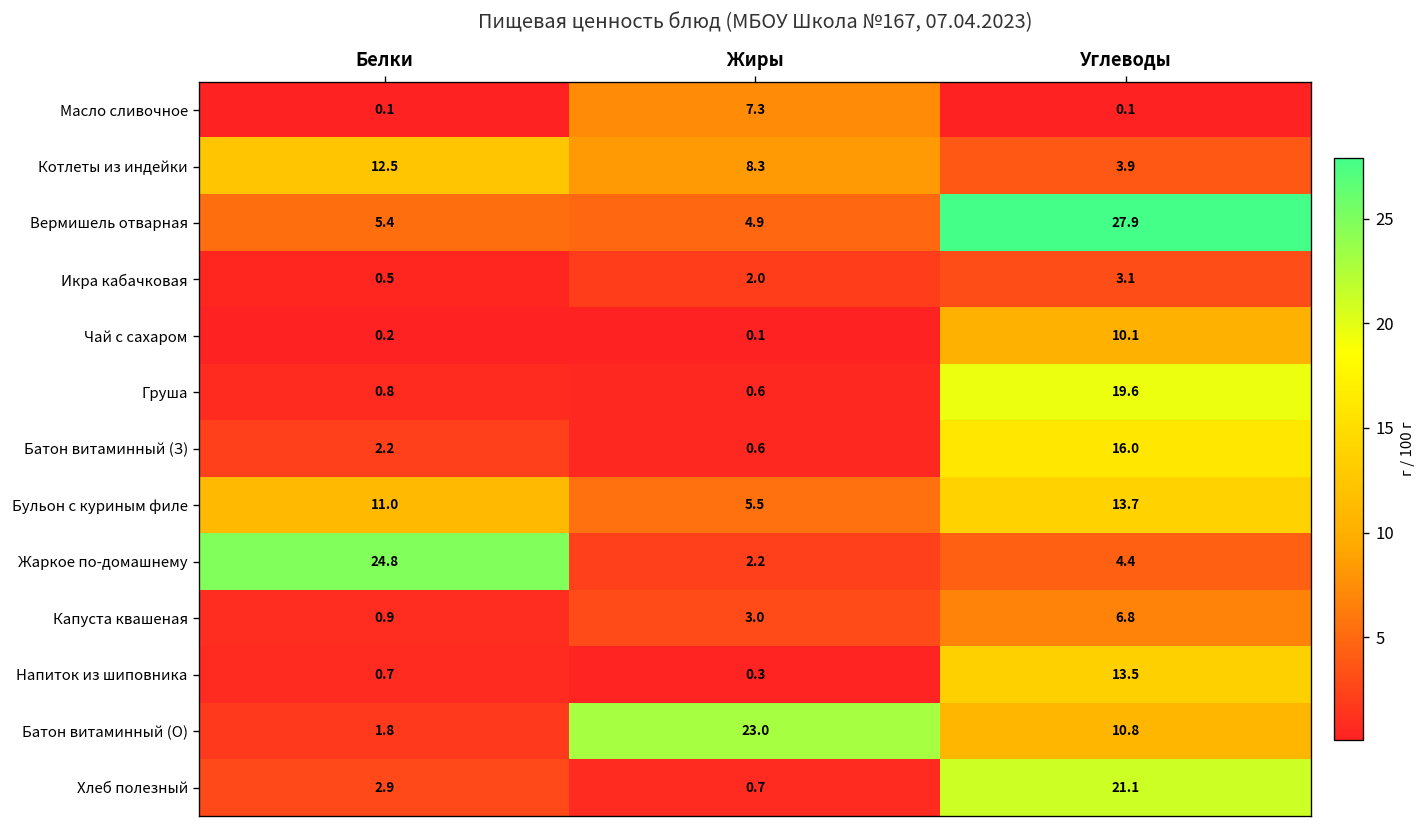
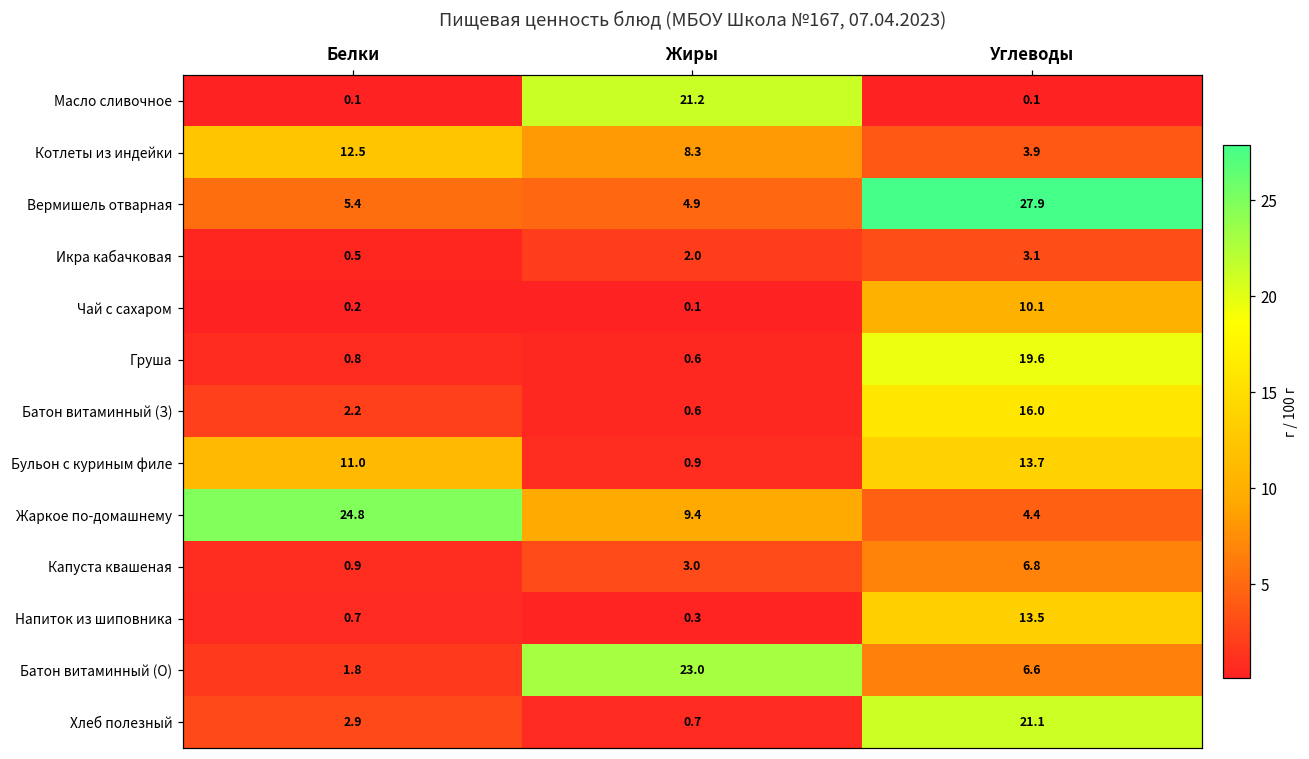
Масло сливочное, Жиры: 7.3 -> 21.2
Бульон с куриным филе, Жиры: 5.5 -> 0.9
Жаркое по-домашнему, Жиры: 2.2 -> 9.4
Батон витаминный (О), Углеводы: 10.8 -> 6.6
